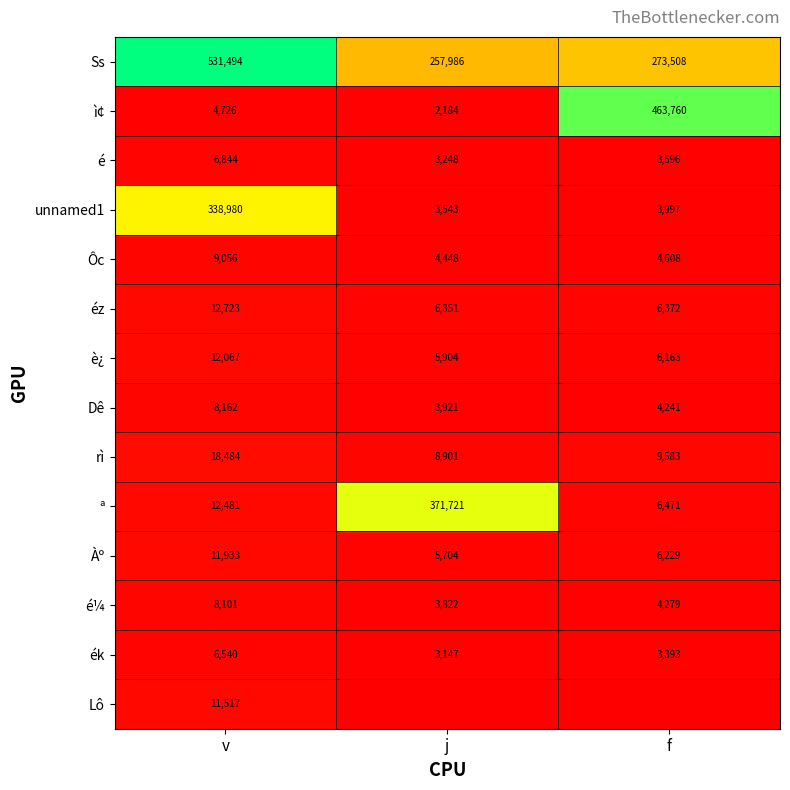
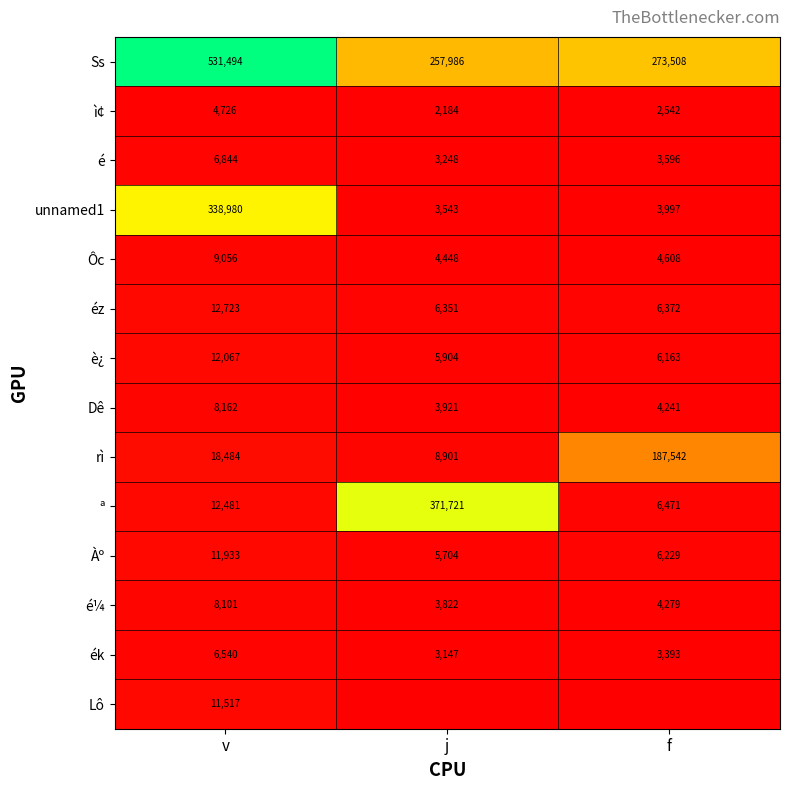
ì¢, f: 463,760 -> 2,542
rì, f: 9,583 -> 187,542
